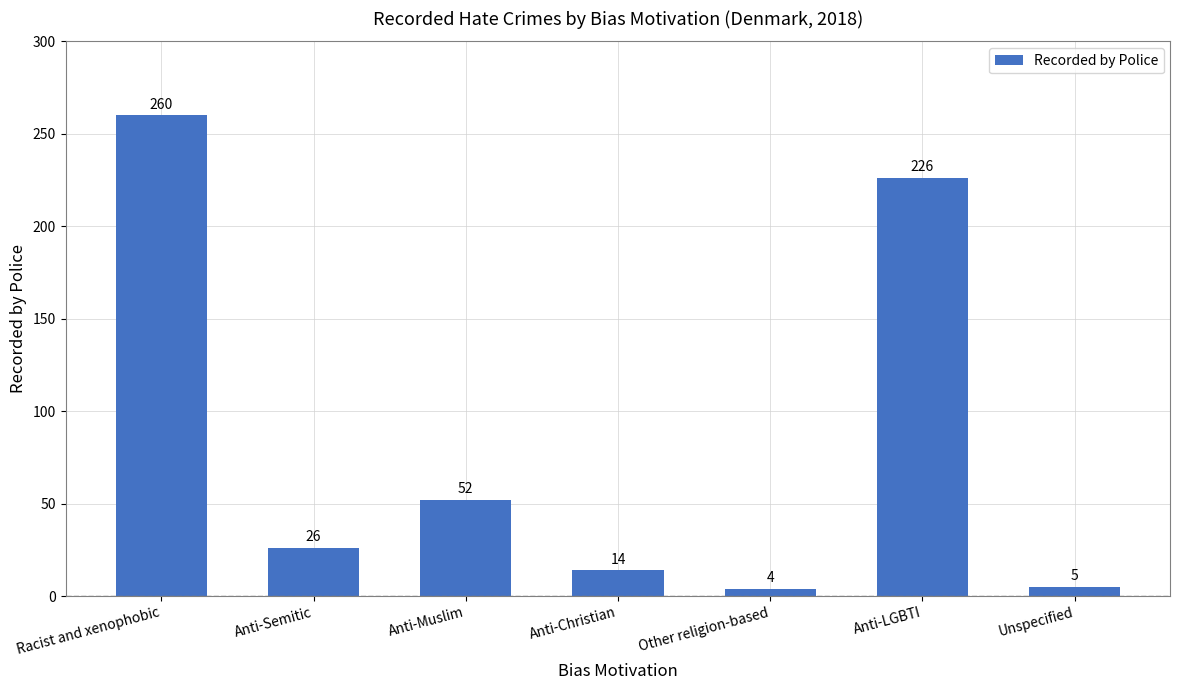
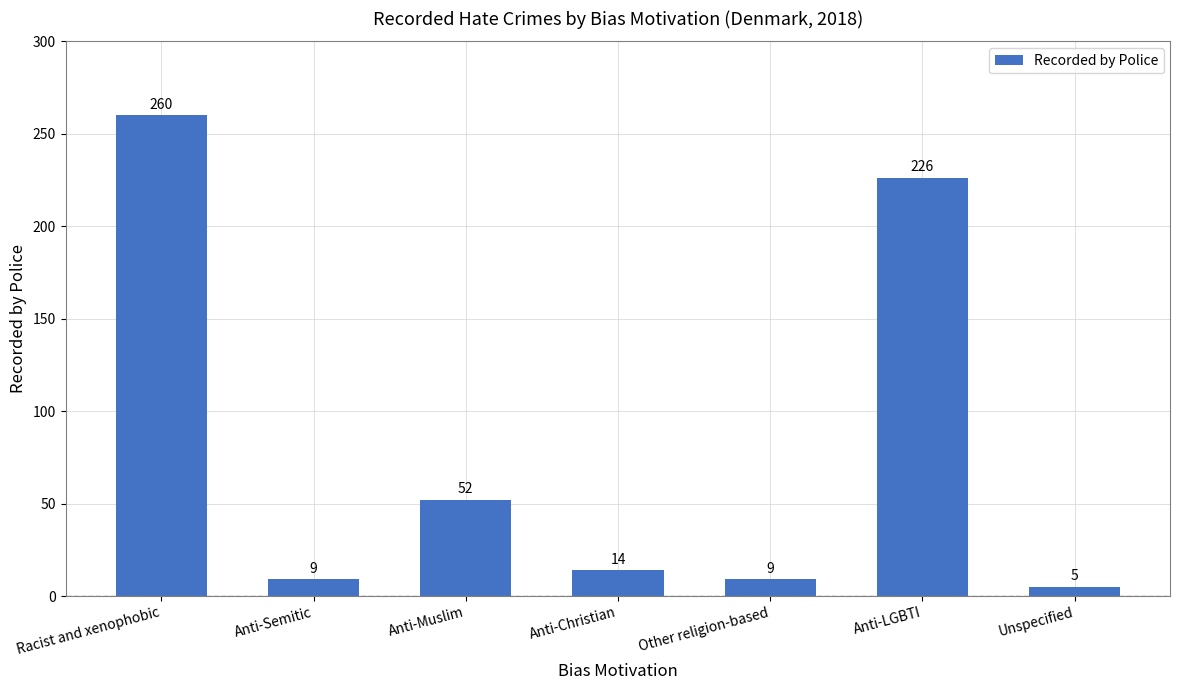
Anti-Semitic: 26 -> 9
Other religion-based: 4 -> 9
